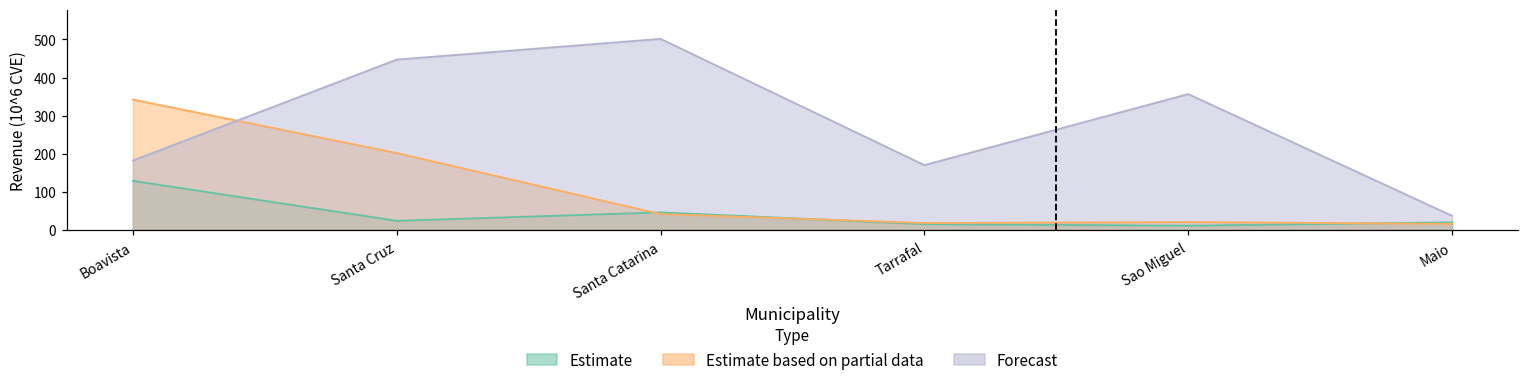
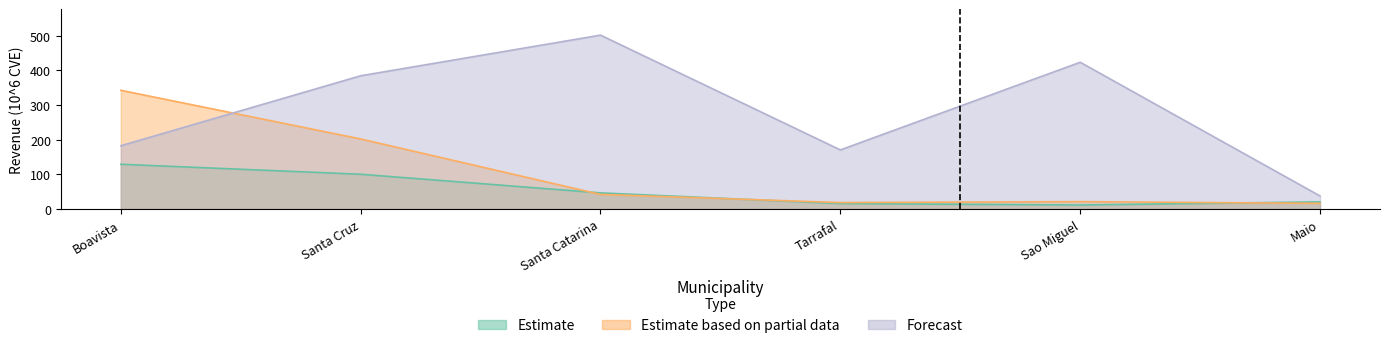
Estimate, Santa Cruz: 20 -> 100
Forecast, Santa Cruz: 450 -> 380
Forecast, Sao Miguel: 360 -> 420
